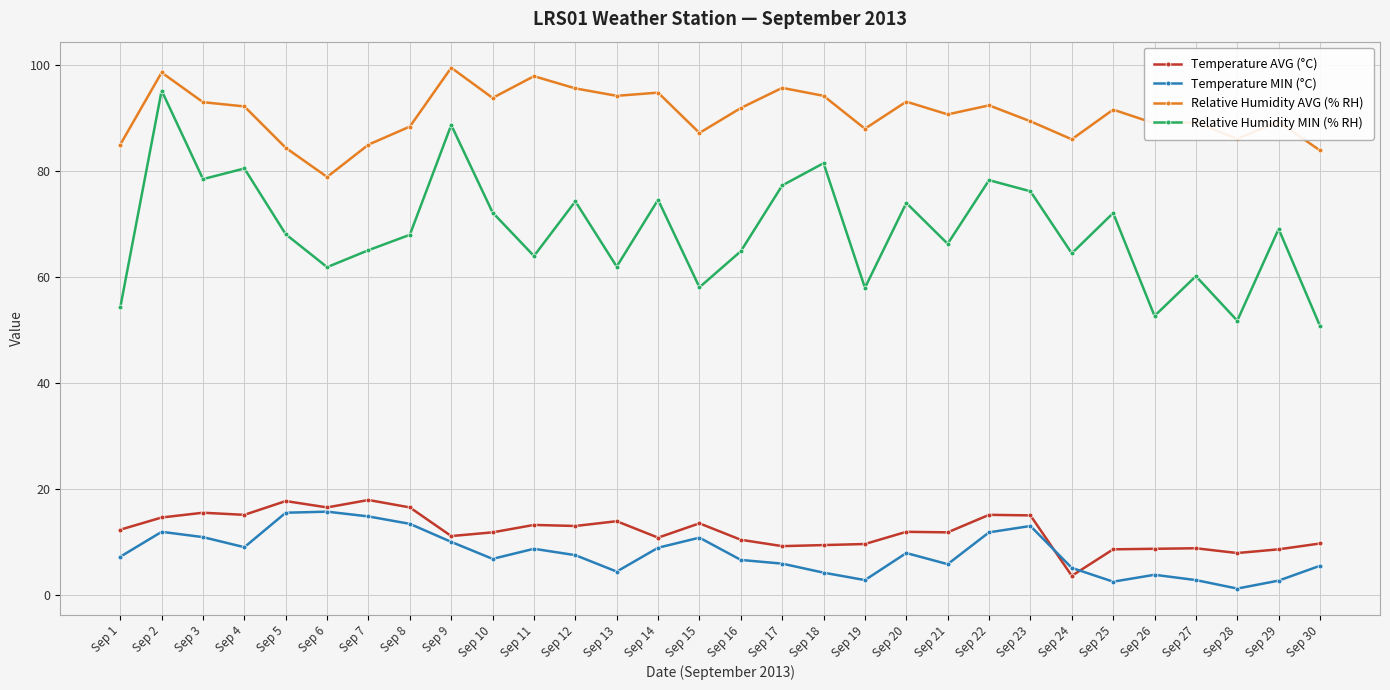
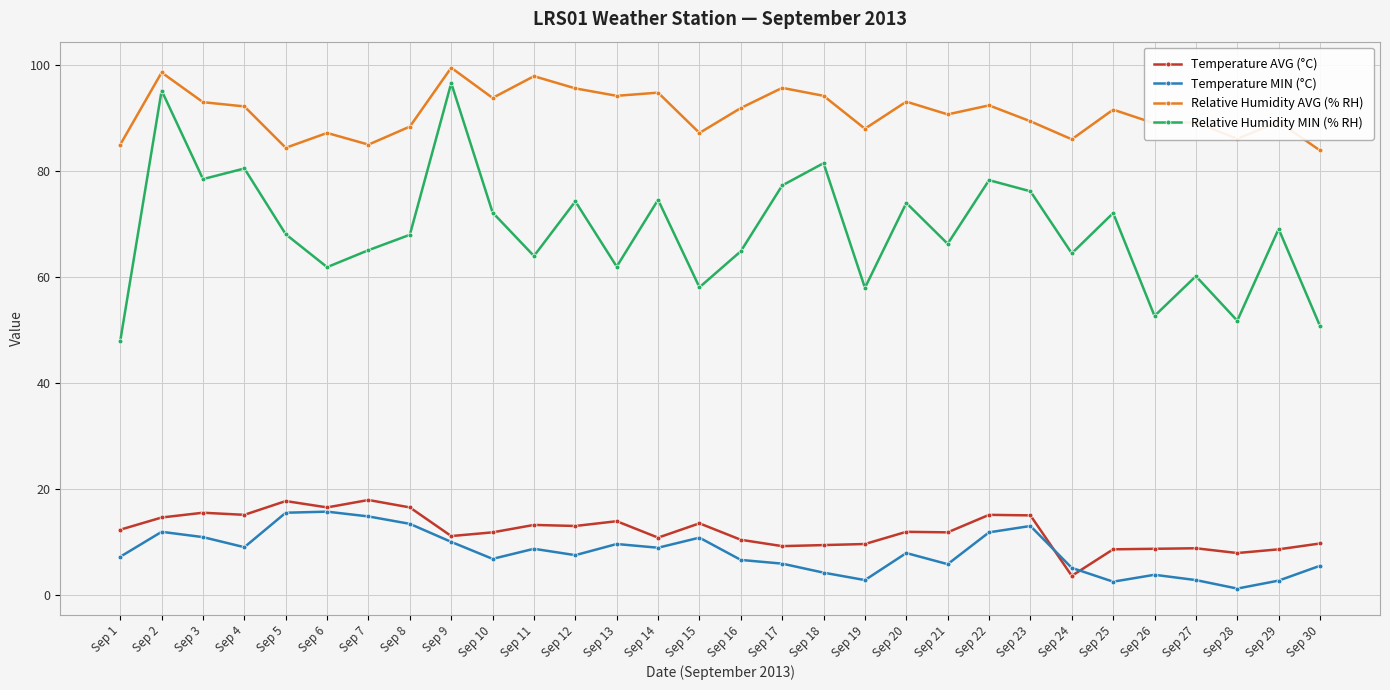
Relative Humidity MIN (% RH), Sep 1: 54 -> 48
Relative Humidity AVG (% RH), Sep 6: 79 -> 87
Relative Humidity MIN (% RH), Sep 9: 89 -> 97
Temperature MIN (°C), Sep 13: 5 -> 10
